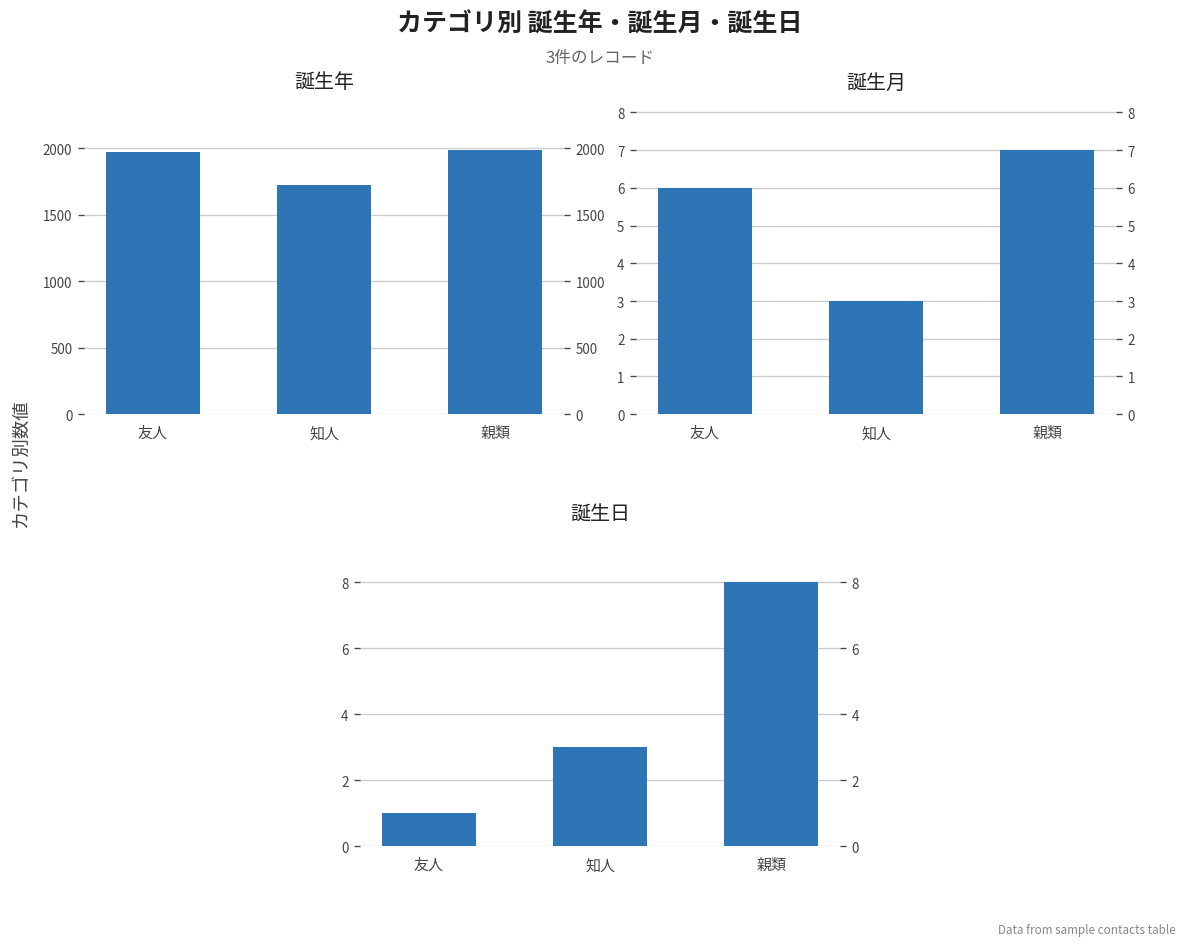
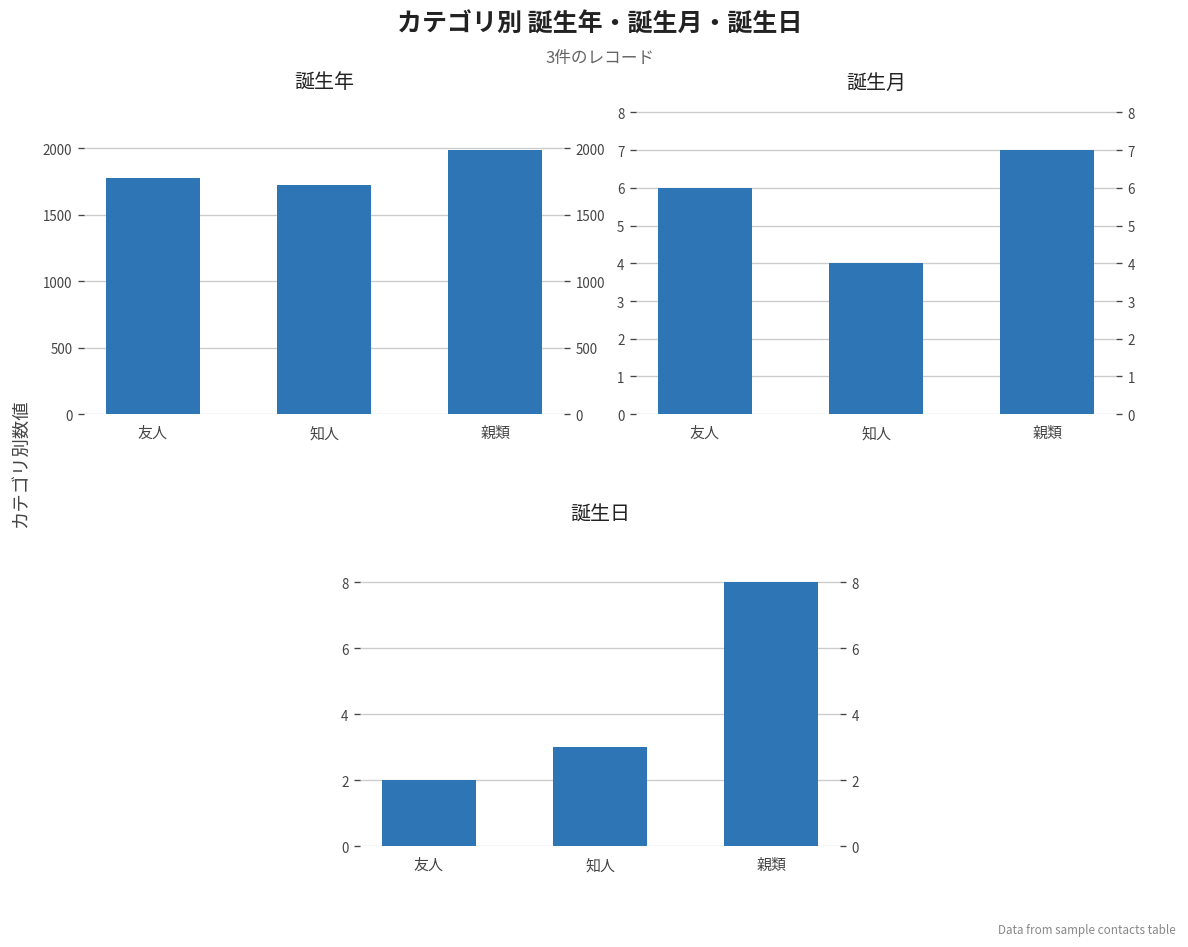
誕生年, 友人: 1980 -> 1780
誕生月, 知人: 3 -> 4
誕生日, 友人: 1 -> 2
